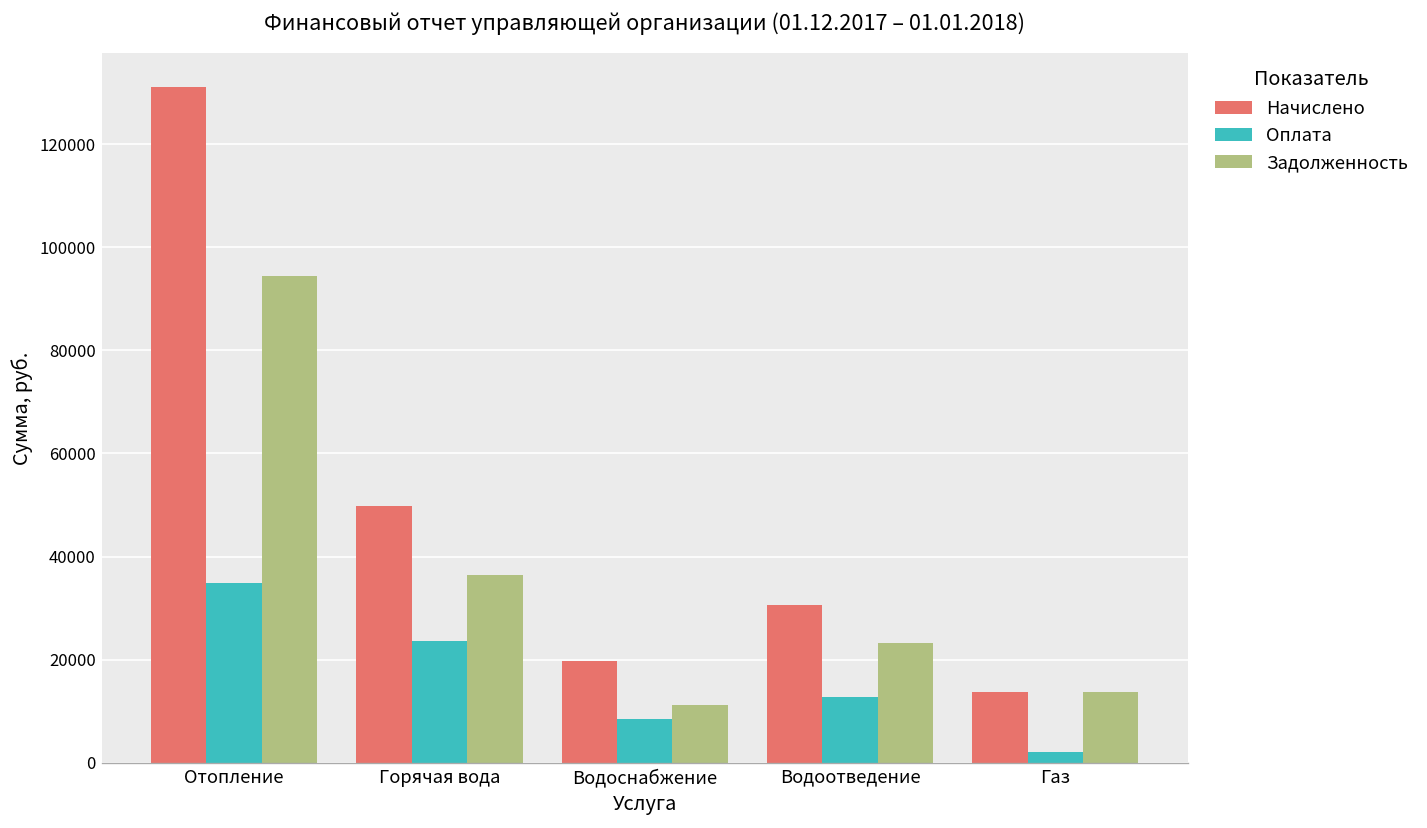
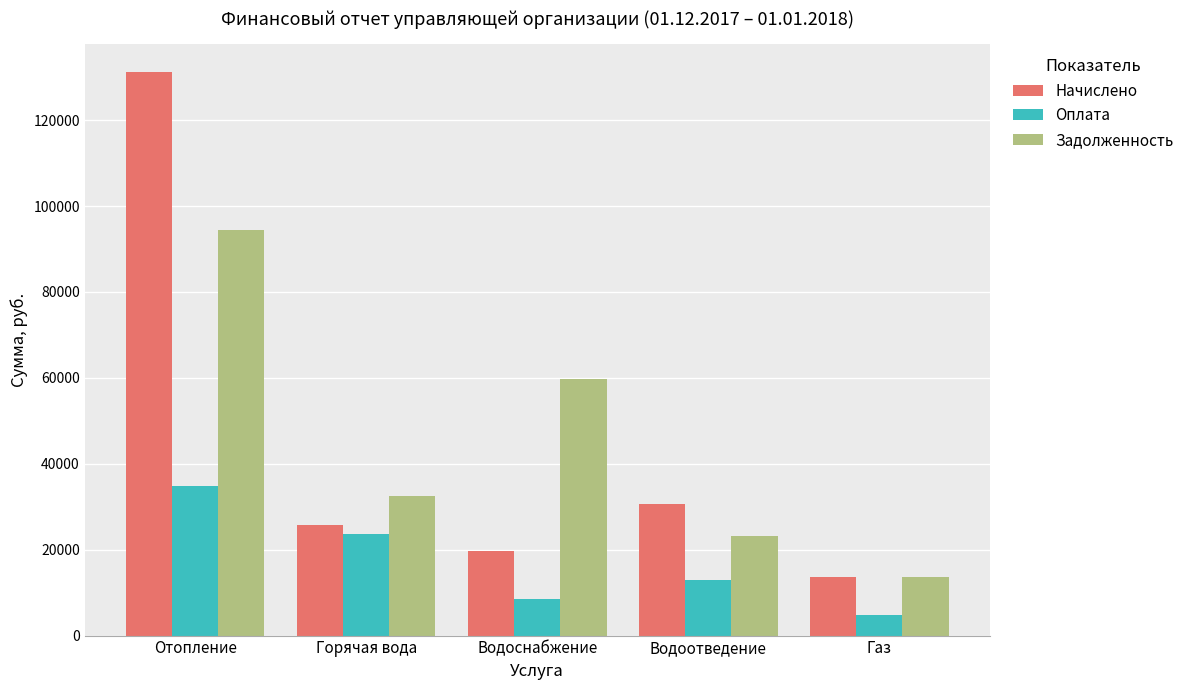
Начислено, Горячая вода: 50000 -> 26000
Задолженность, Горячая вода: 36000 -> 33000
Задолженность, Водоснабжение: 11000 -> 60000
Оплата, Газ: 2000 -> 5000
